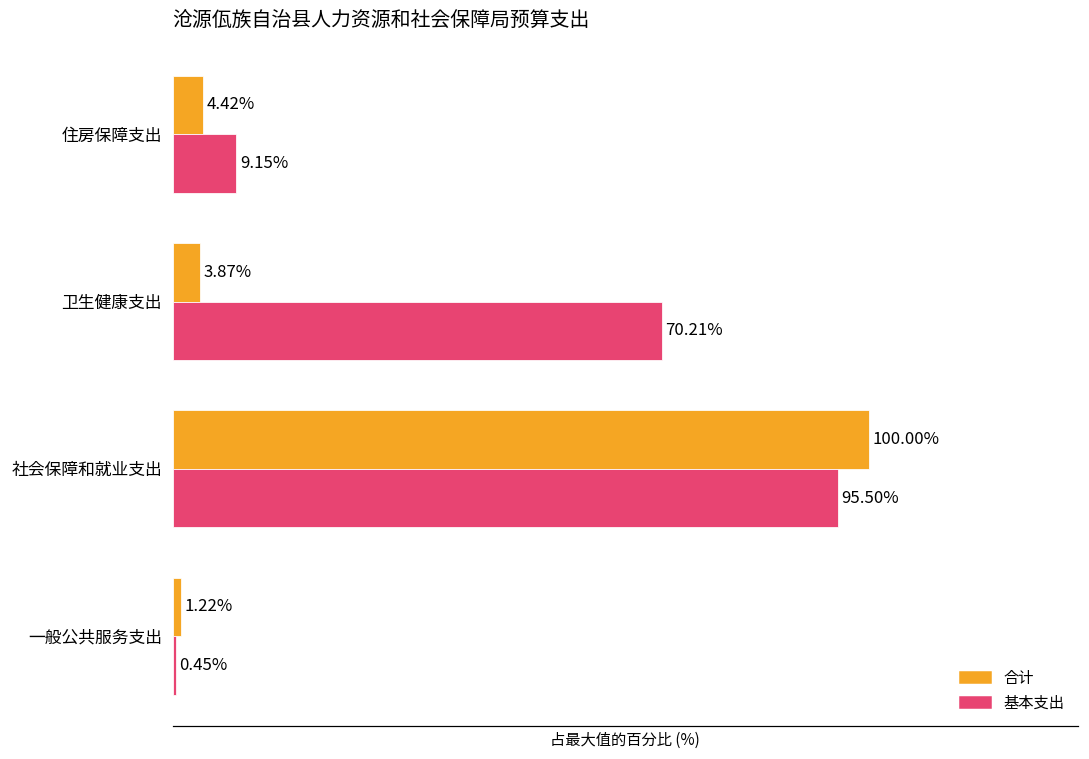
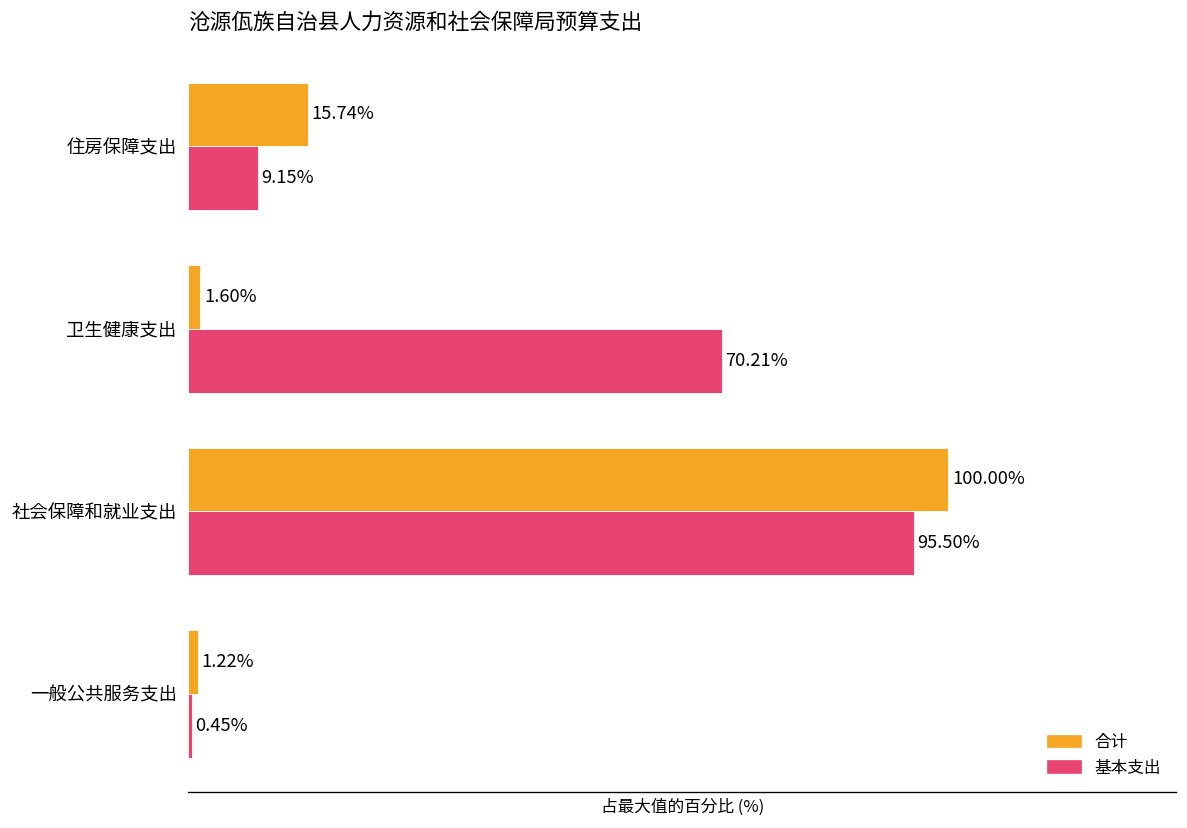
合计, 住房保障支出: 4.42% -> 15.74%
合计, 卫生健康支出: 3.87% -> 1.60%
